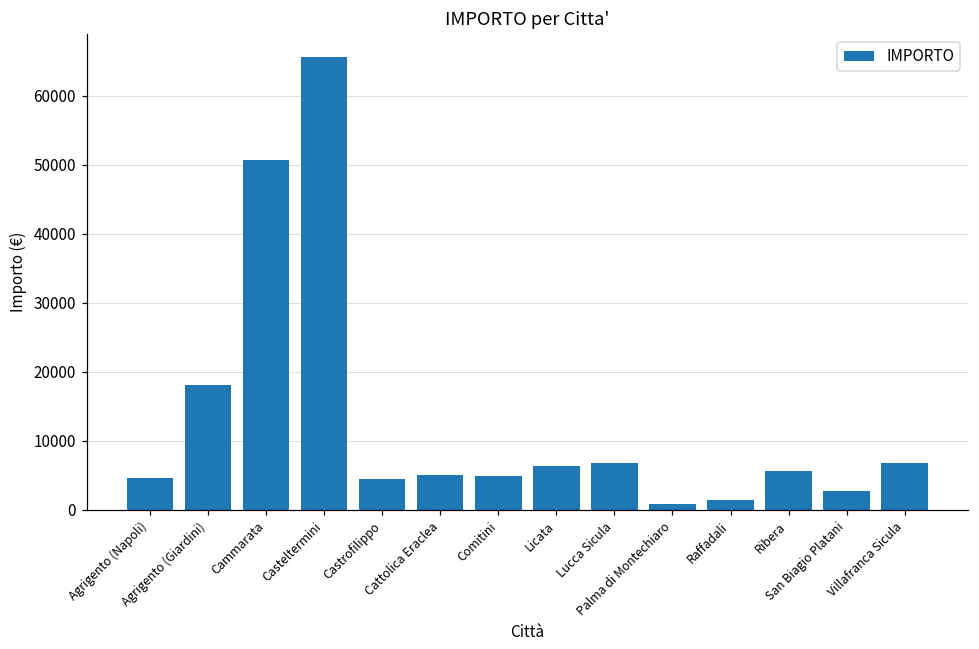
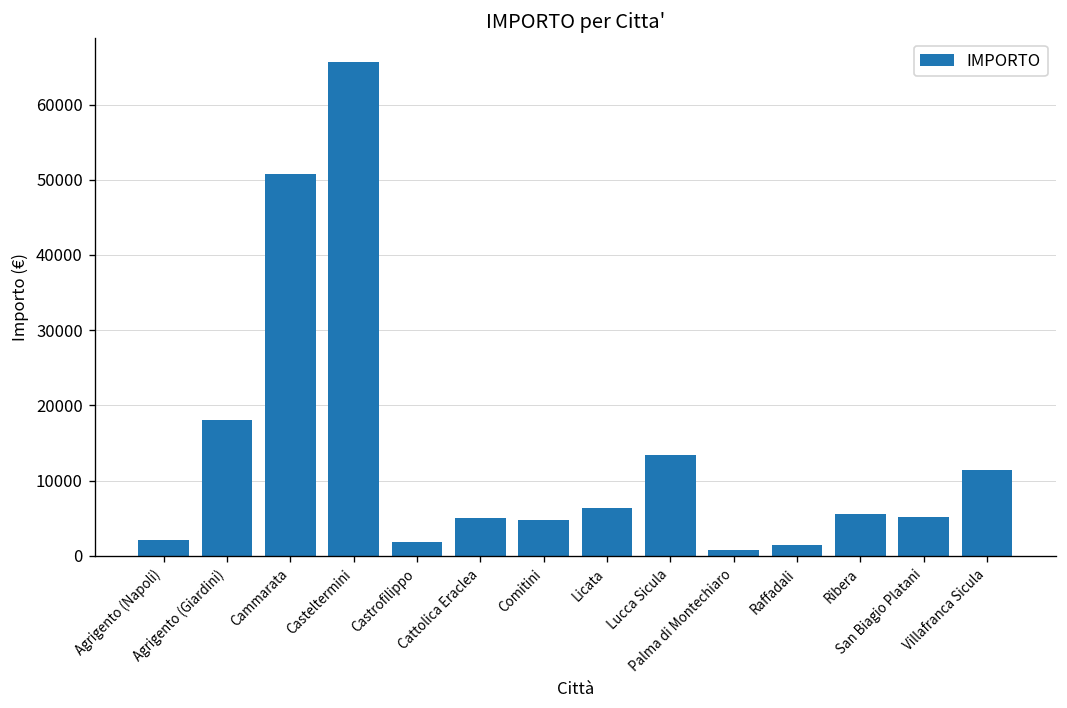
Agrigento (Napoli): 5000 -> 2000
Castrofilippo: 4000 -> 2000
Lucca Sicula: 7000 -> 13000
San Biagio Platani: 3000 -> 5000
Villafranca Sicula: 7000 -> 11000
